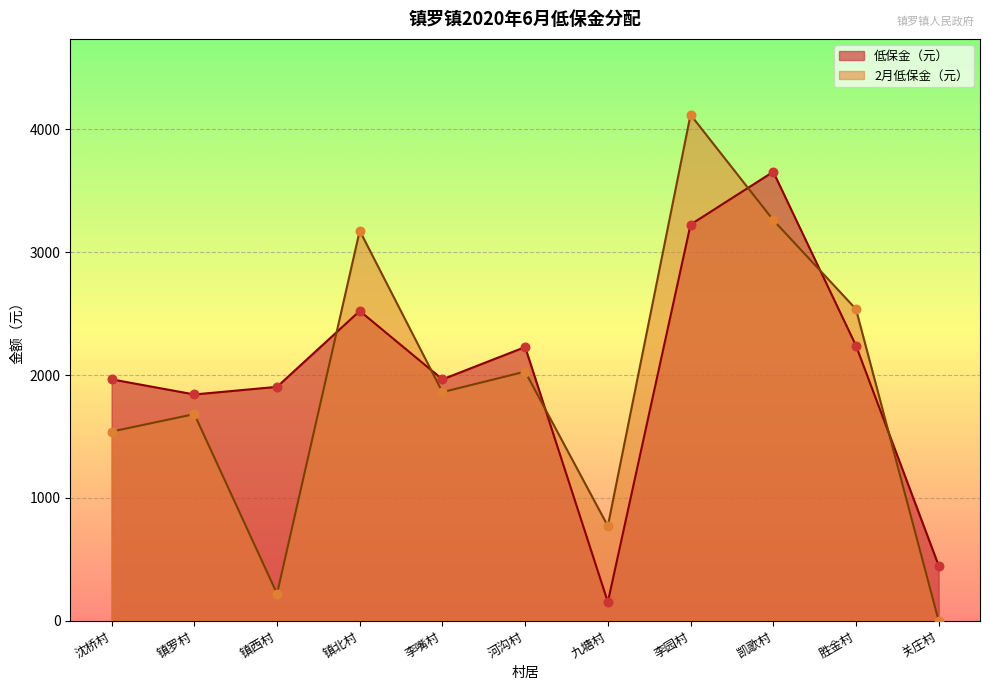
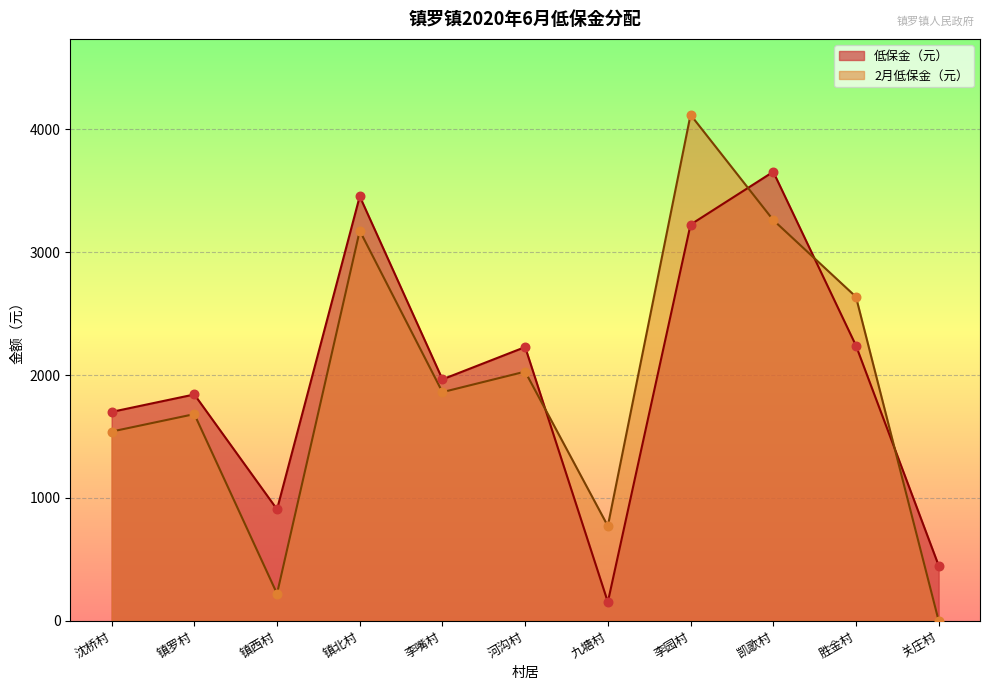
低保金（元）, 沈桥村: 1970 -> 1700
低保金（元）, 镇西村: 1900 -> 910
低保金（元）, 镇北村: 2520 -> 3460
2月低保金（元）, 胜金村: 2540 -> 2640
